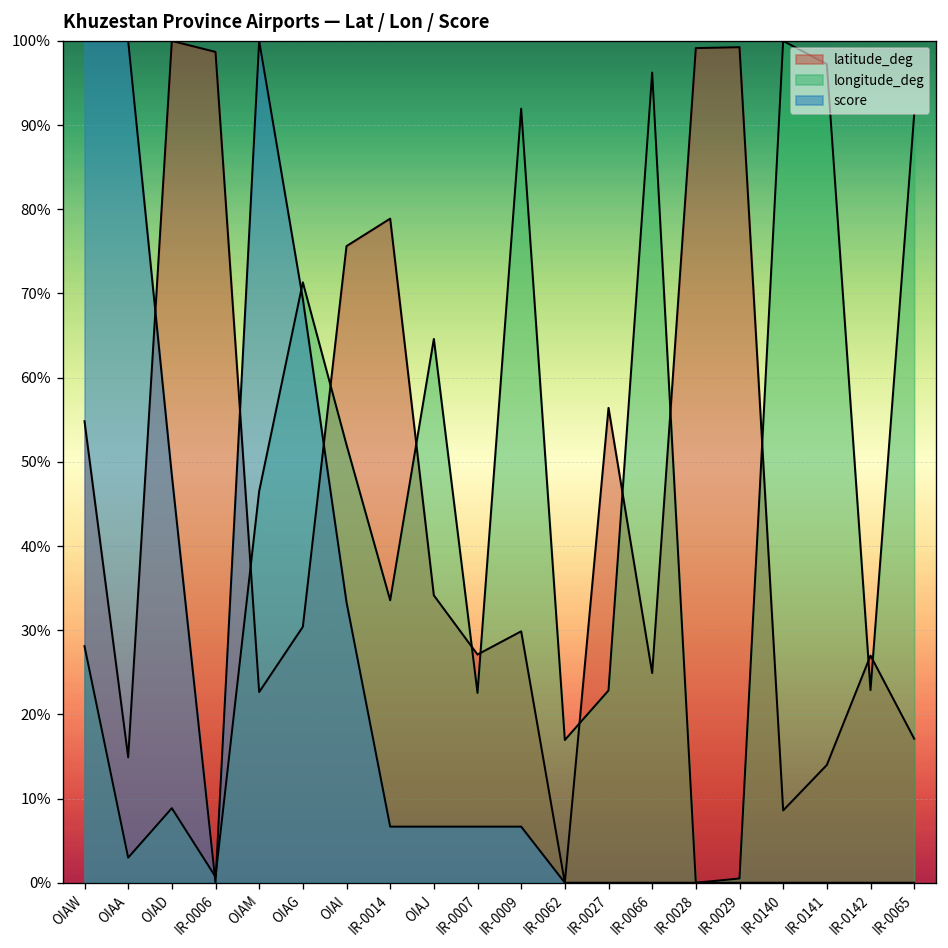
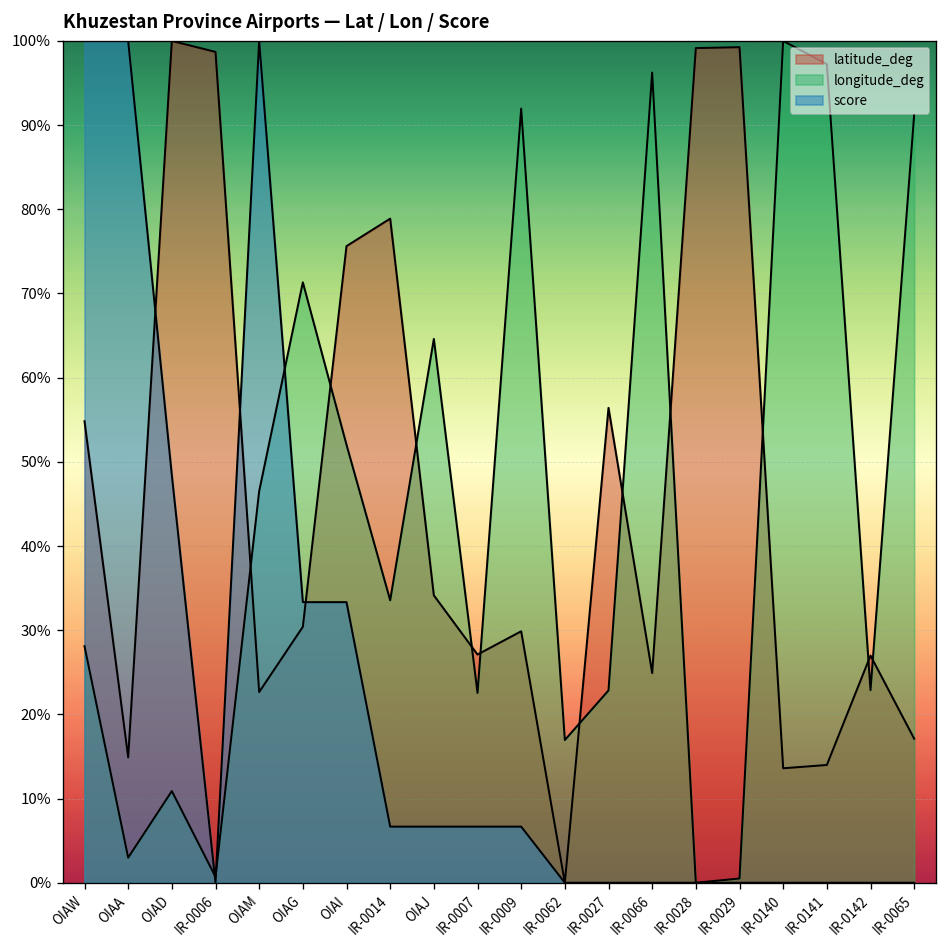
longitude_deg, OIAD: 9% -> 11%
score, OIAG: 69% -> 33%
latitude_deg, IR-0140: 9% -> 14%
